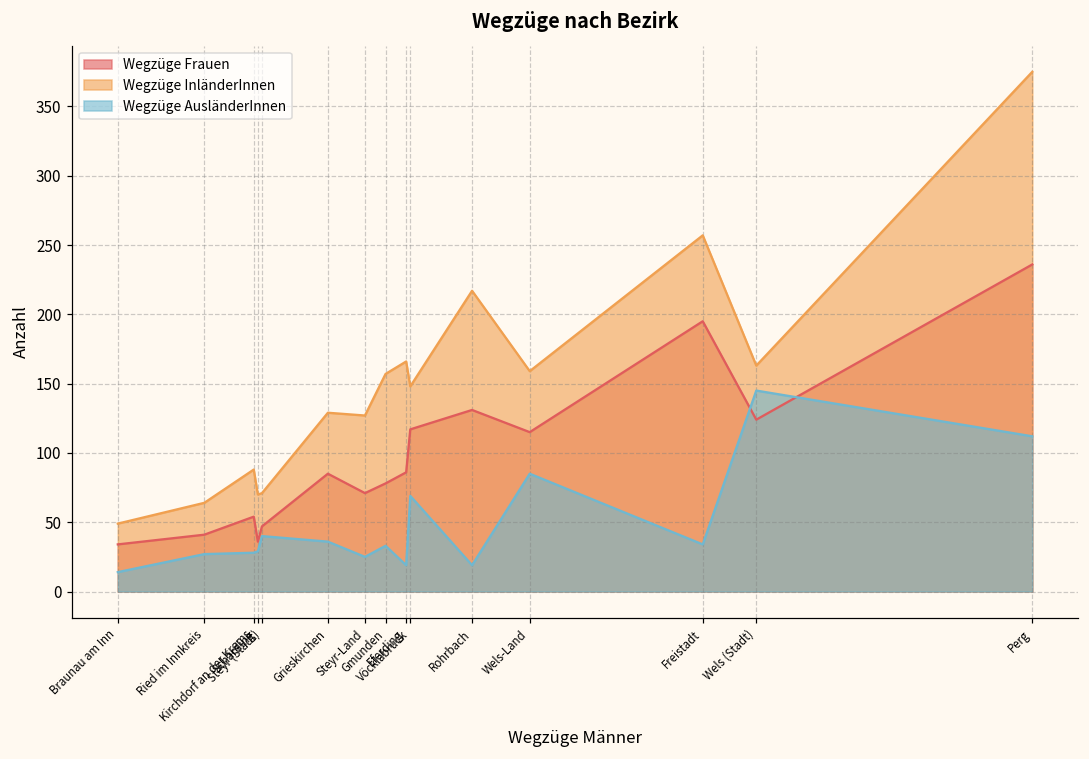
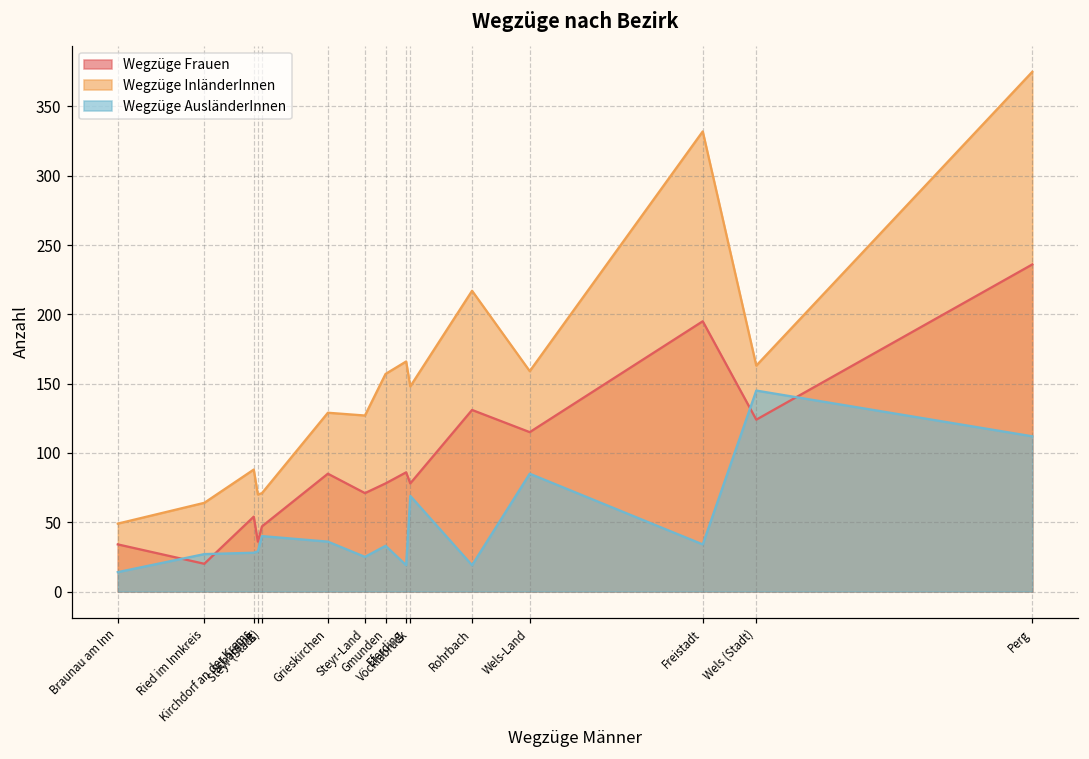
Wegzüge Frauen, Ried im Innkreis: 41 -> 20
Wegzüge Frauen, Vöcklabruck: 117 -> 78
Wegzüge InländerInnen, Freistadt: 257 -> 332
